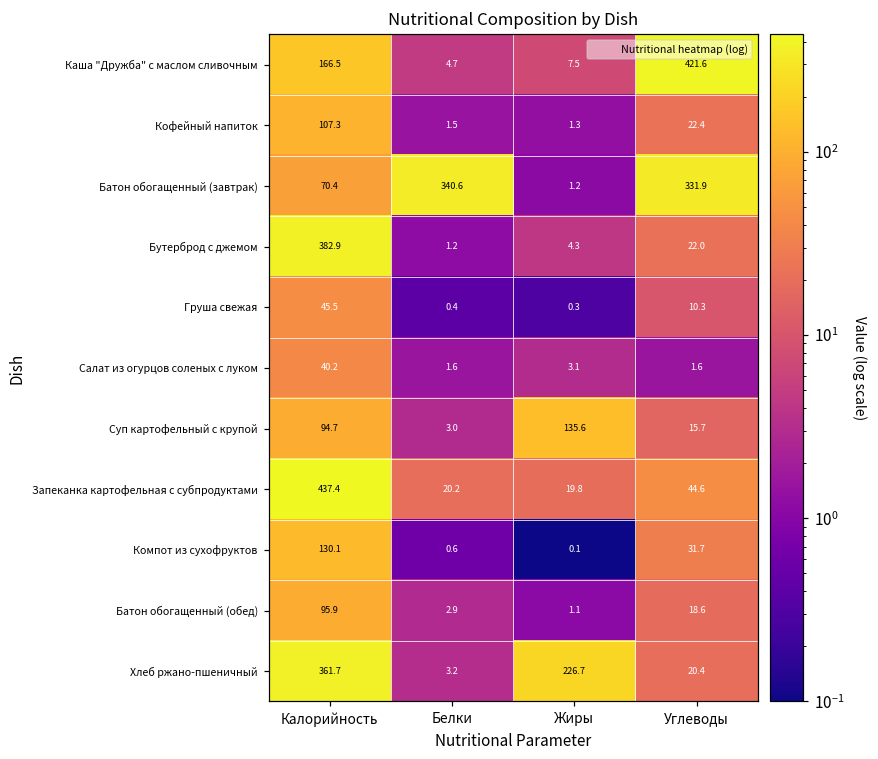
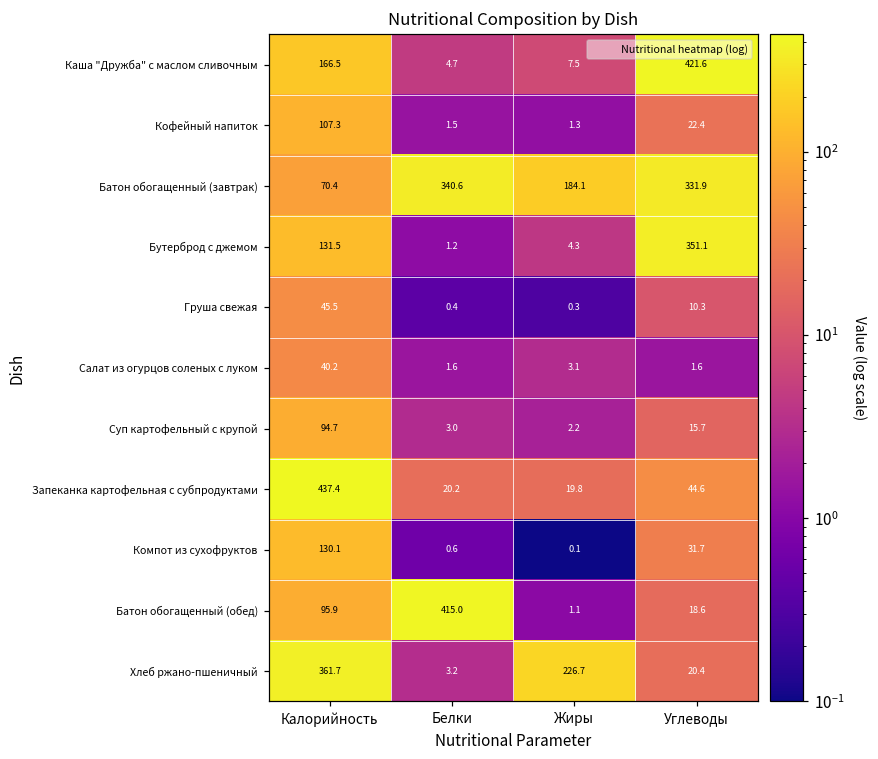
Батон обогащенный (завтрак), Жиры: 1.2 -> 184.1
Бутерброд с джемом, Калорийность: 382.9 -> 131.5
Бутерброд с джемом, Углеводы: 22.0 -> 351.1
Суп картофельный с крупой, Жиры: 135.6 -> 2.2
Батон обогащенный (обед), Белки: 2.9 -> 415.0
